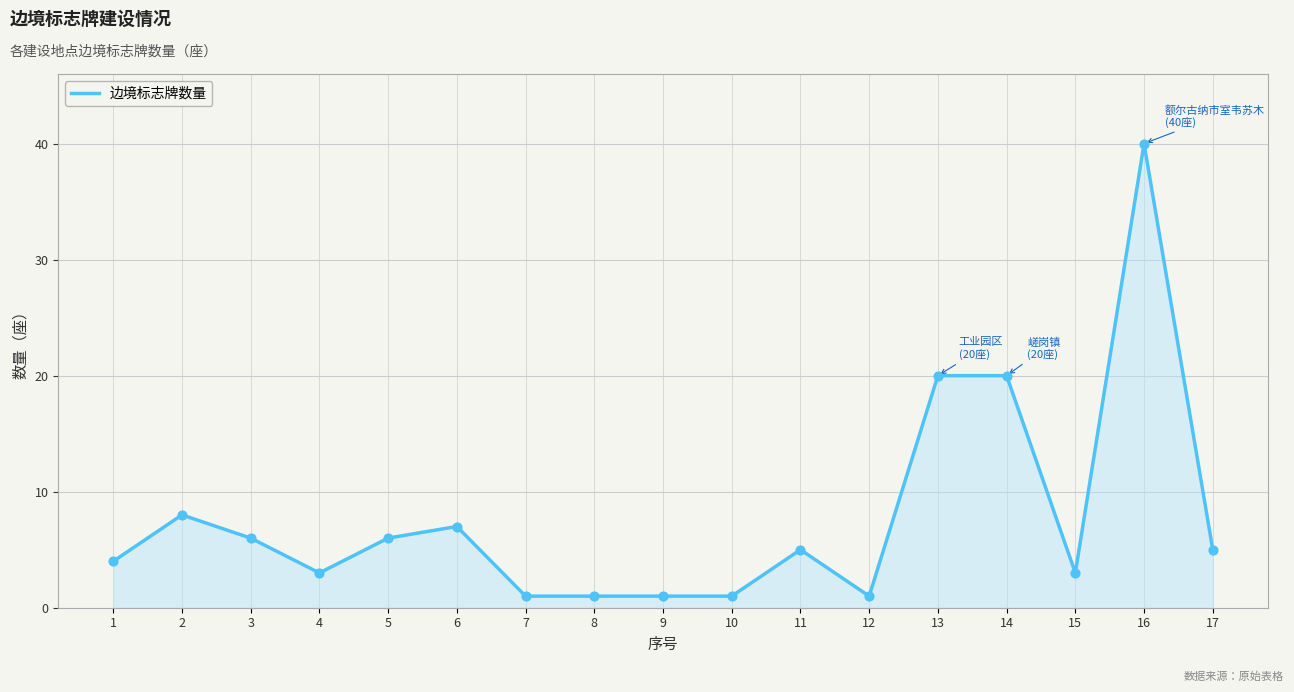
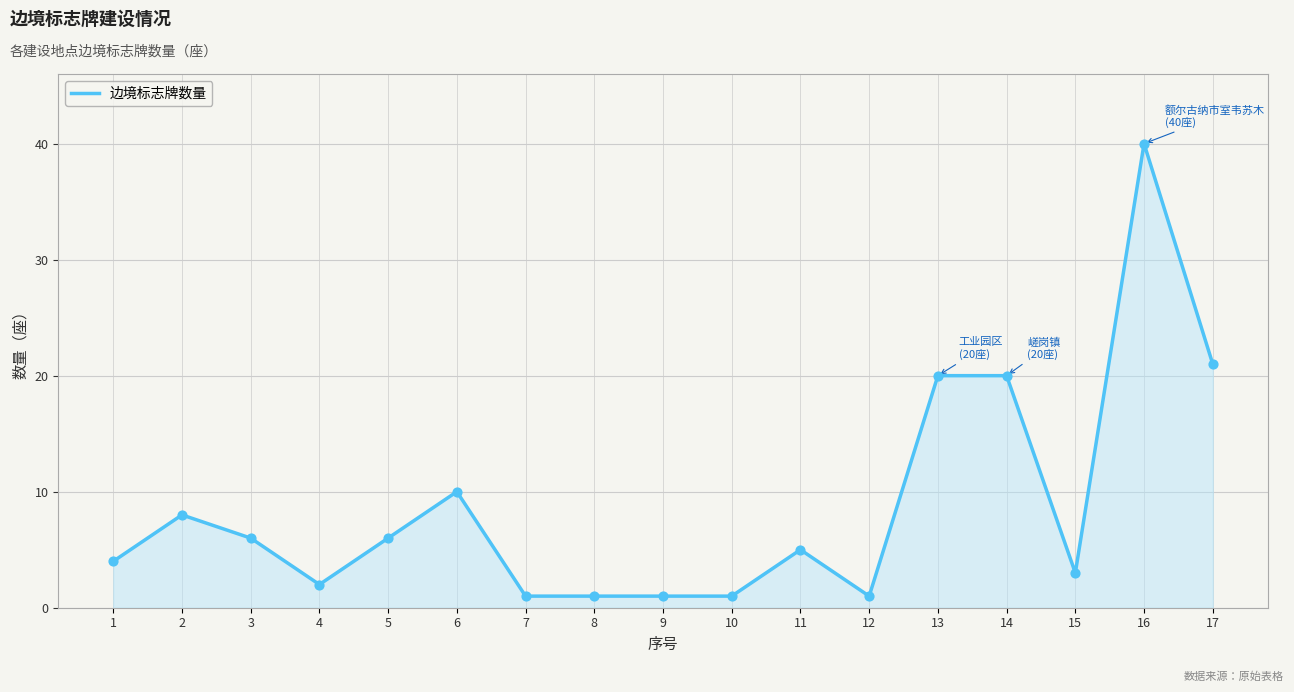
4: 3 -> 2
6: 7 -> 10
17: 5 -> 21
